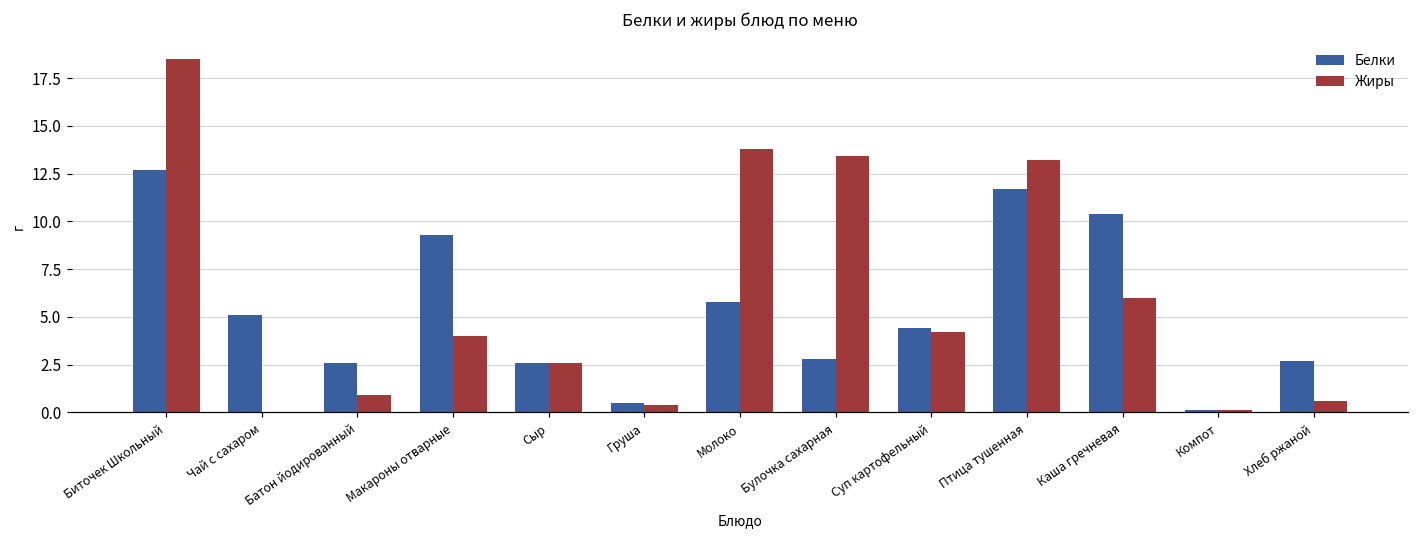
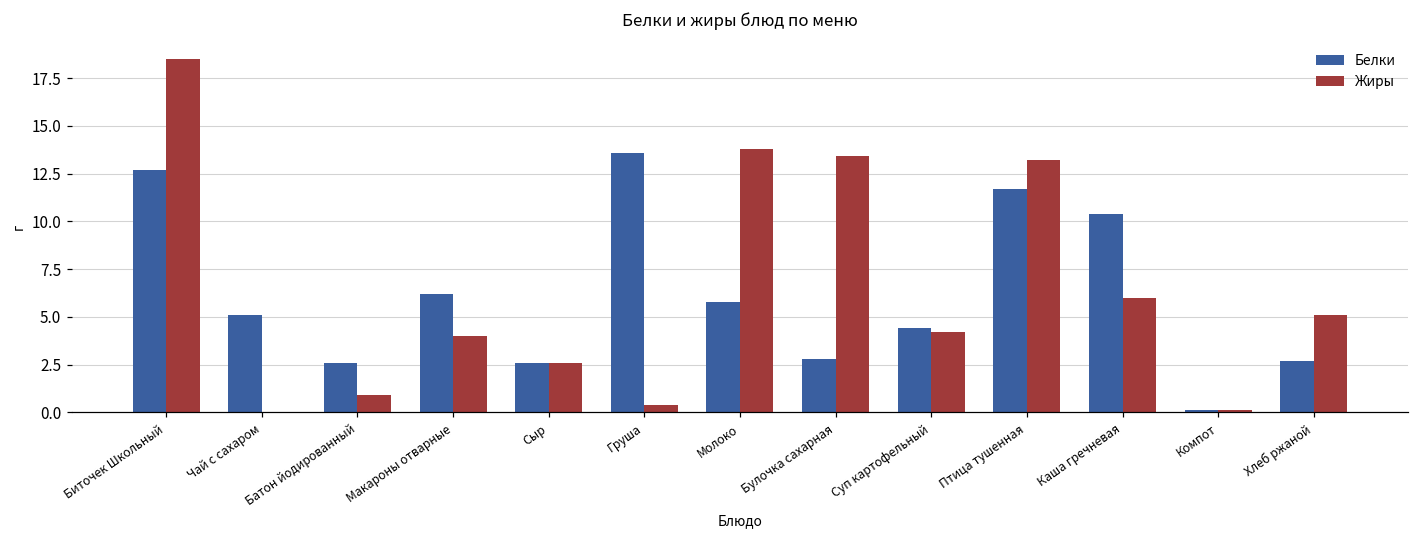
Белки, Макароны отварные: 9.3 -> 6.2
Белки, Груша: 0.5 -> 13.6
Жиры, Хлеб ржаной: 0.6 -> 5.1
